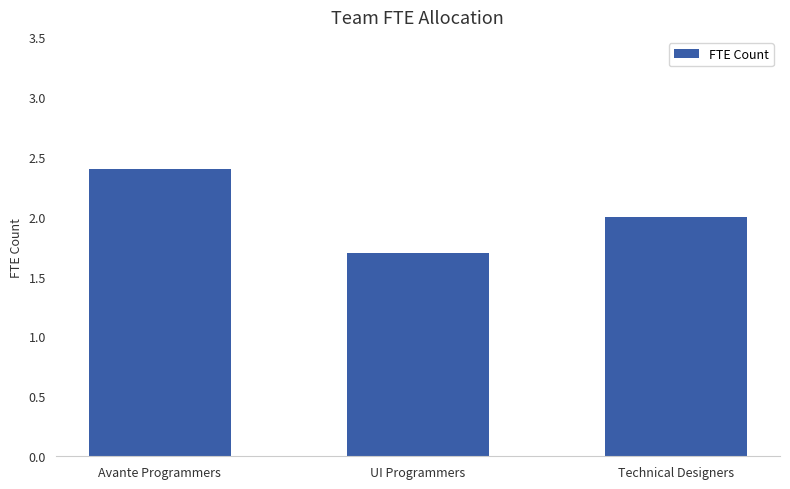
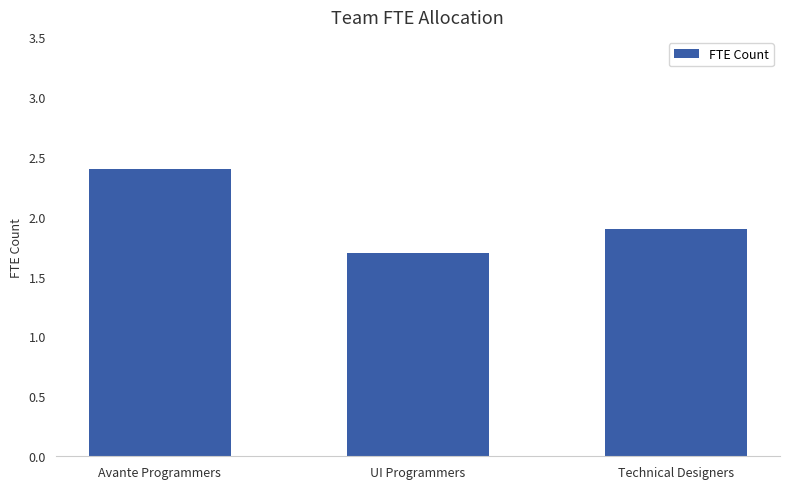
Technical Designers: 2.0 -> 1.9
